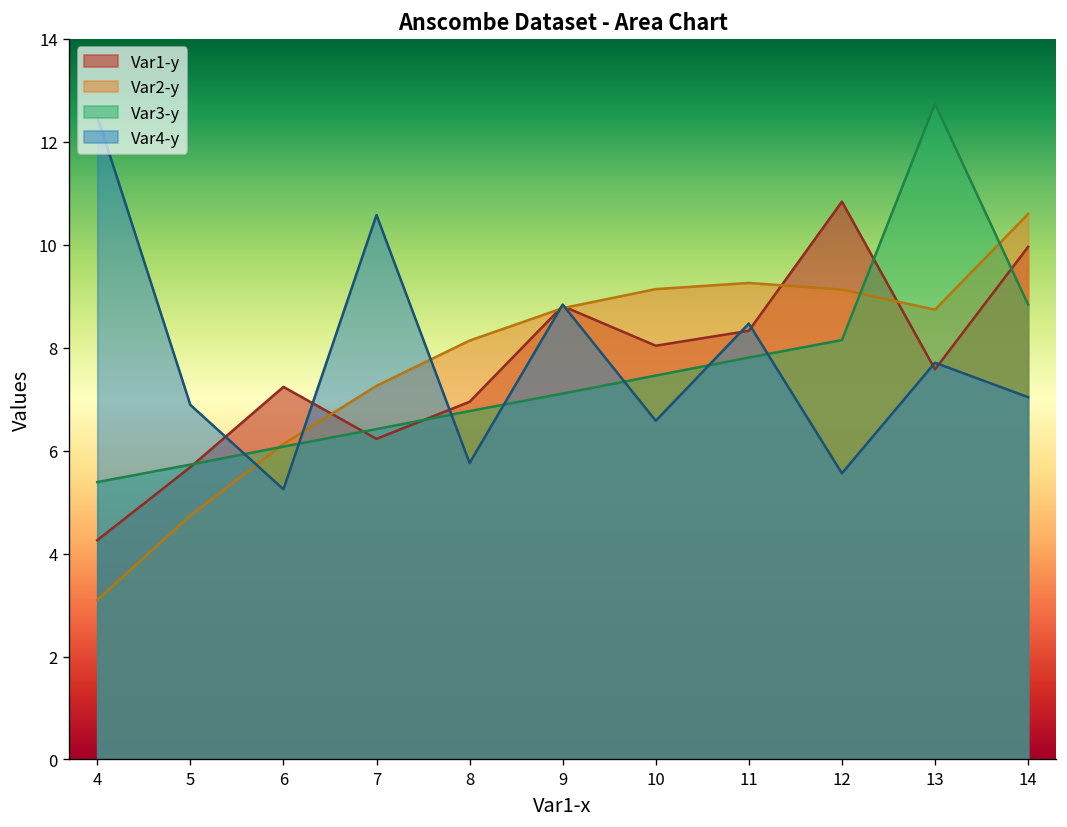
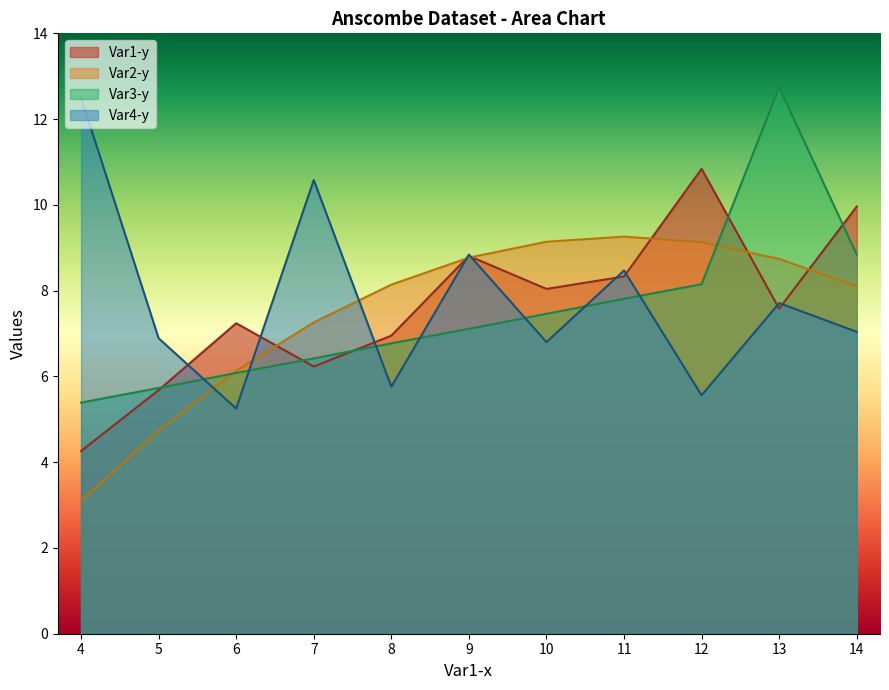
Var4-y, 10: 6.6 -> 6.8
Var2-y, 14: 10.6 -> 8.1
